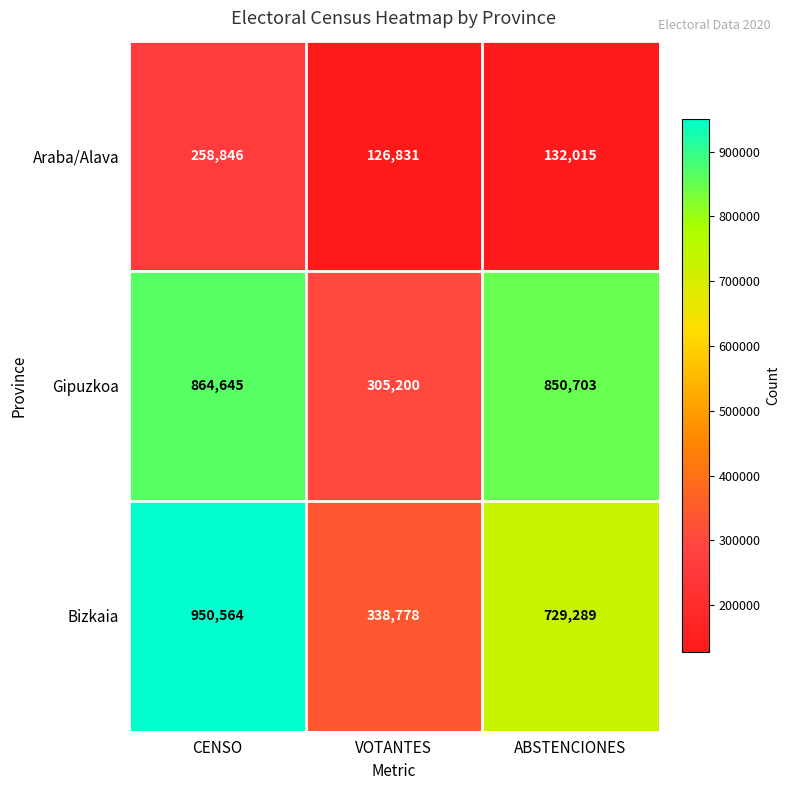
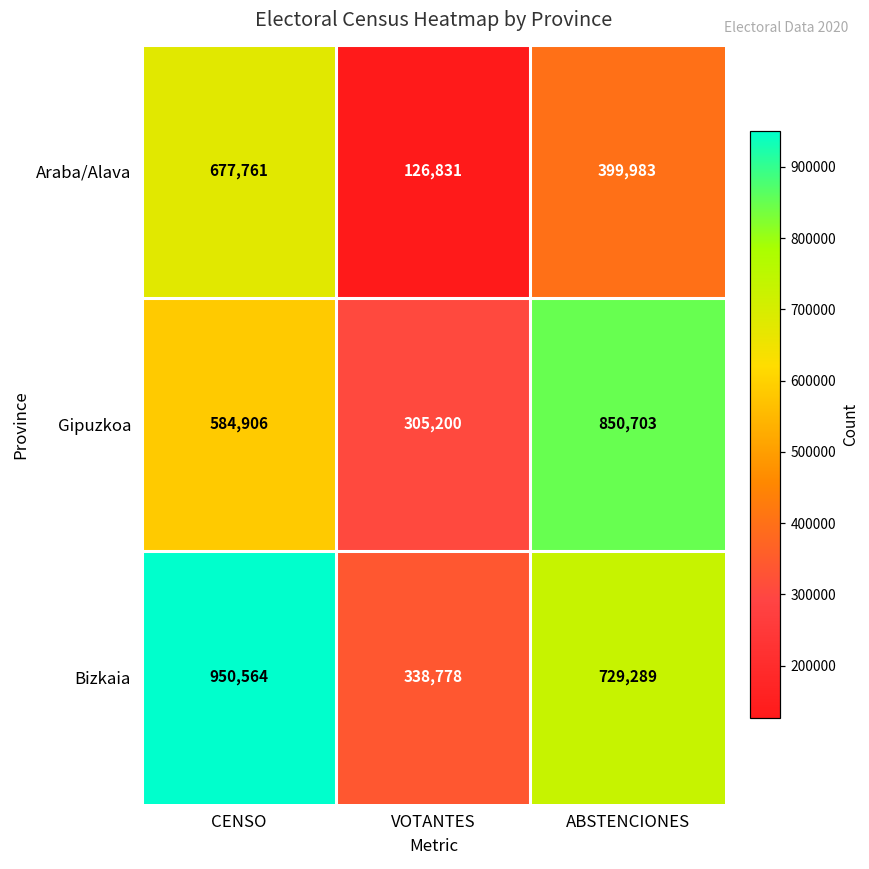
Araba/Alava, CENSO: 258,846 -> 677,761
Araba/Alava, ABSTENCIONES: 132,015 -> 399,983
Gipuzkoa, CENSO: 864,645 -> 584,906
